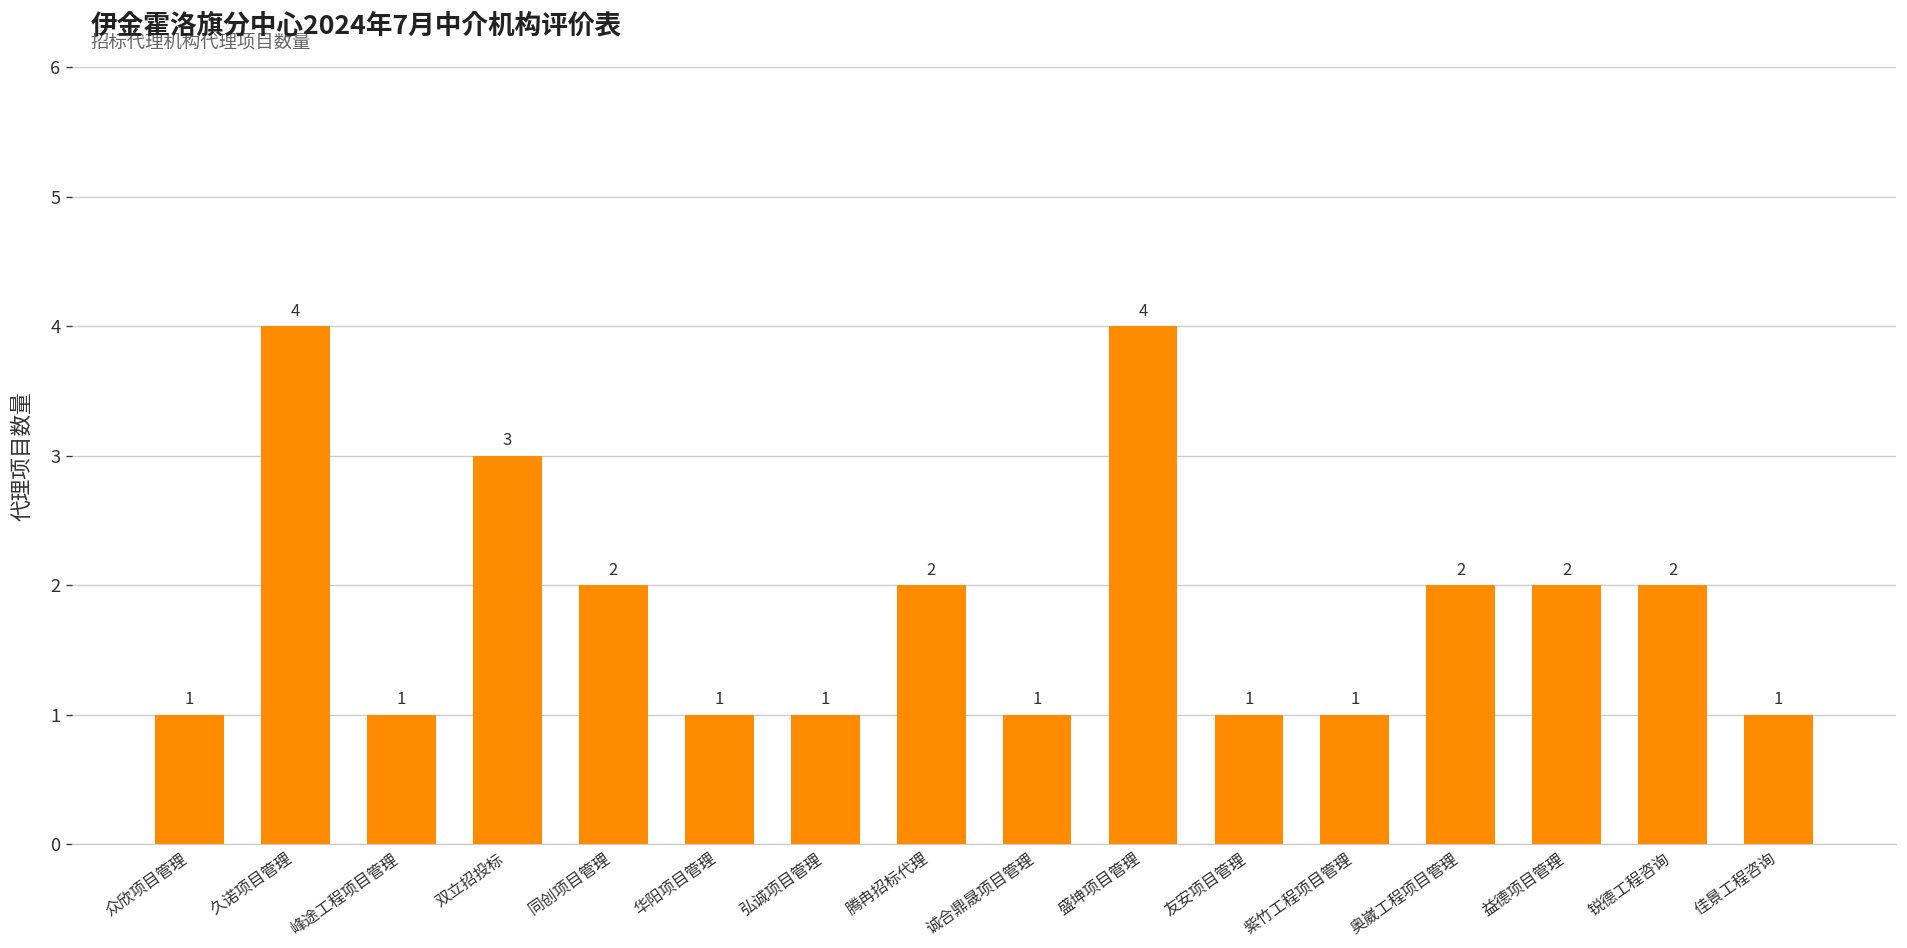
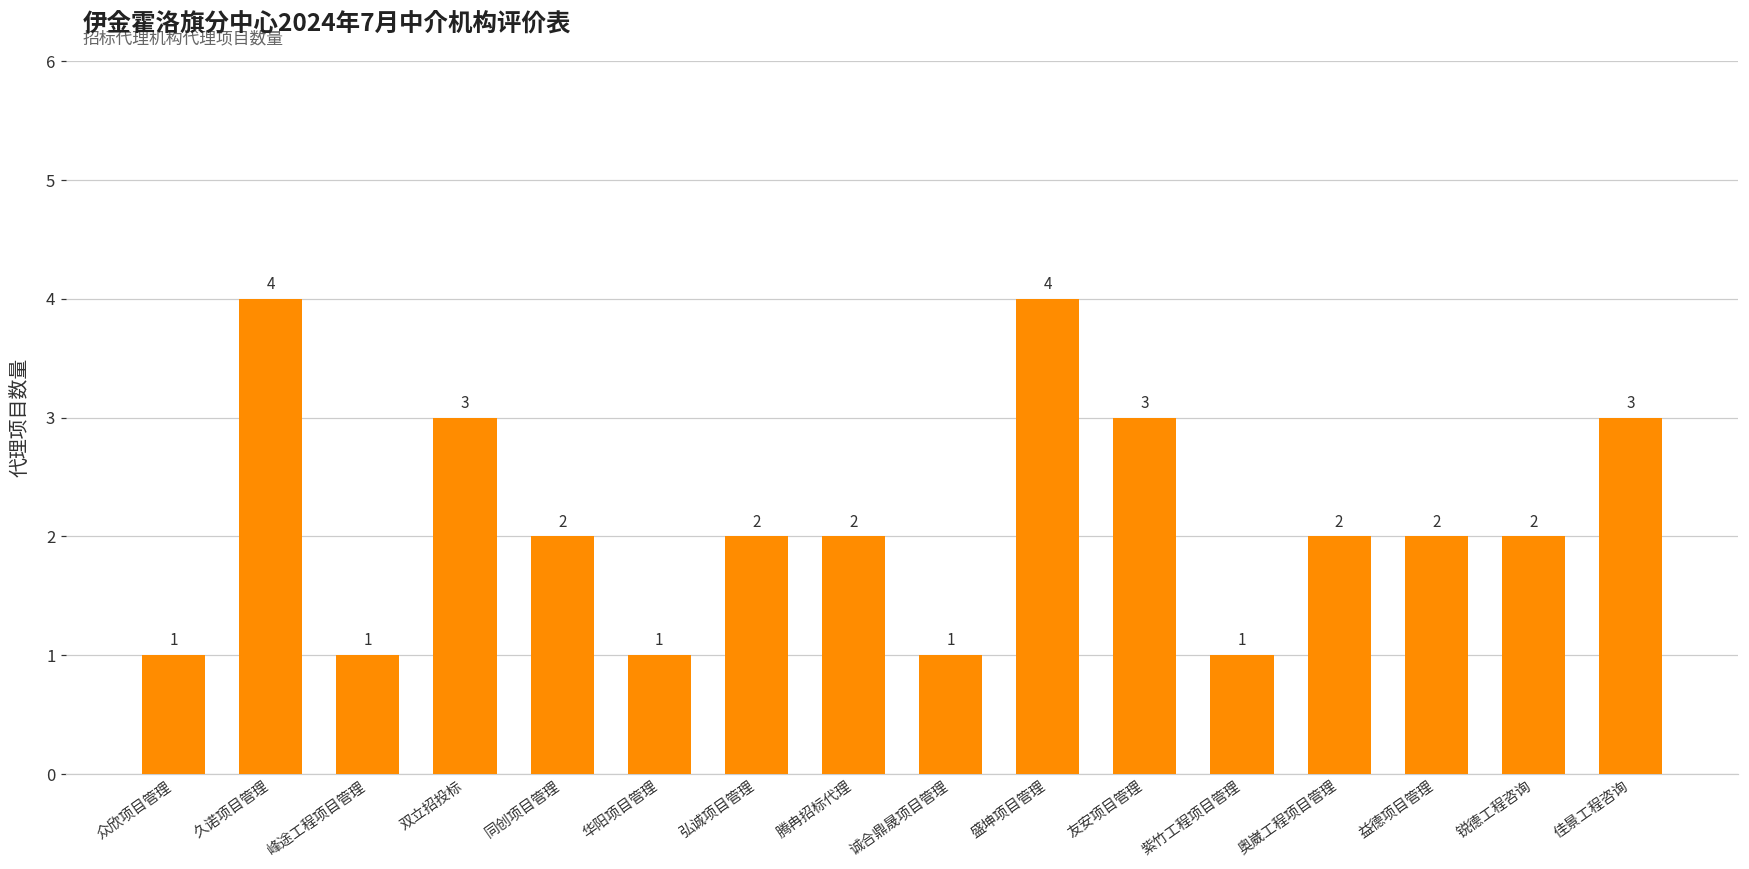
弘诚项目管理: 1 -> 2
友安项目管理: 1 -> 3
佳景工程咨询: 1 -> 3
